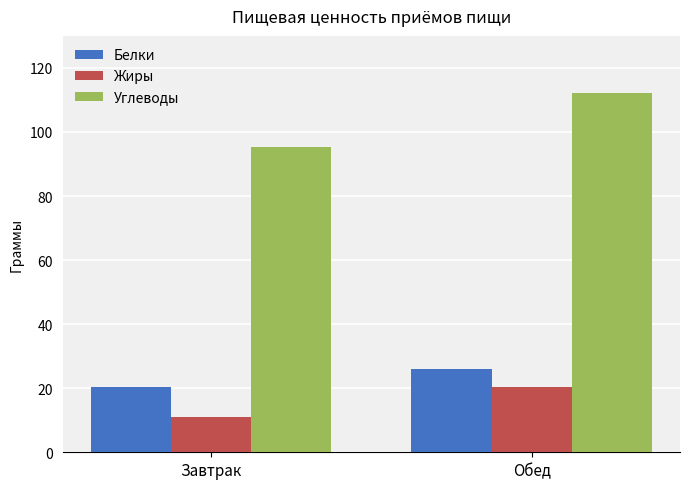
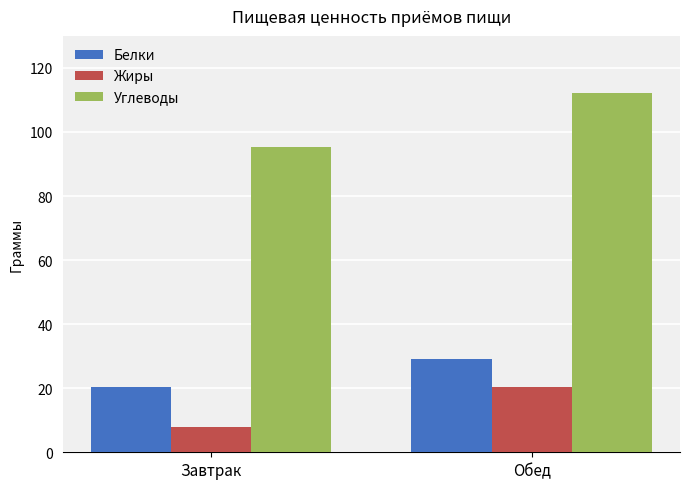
Жиры, Завтрак: 11 -> 8
Белки, Обед: 26 -> 29
